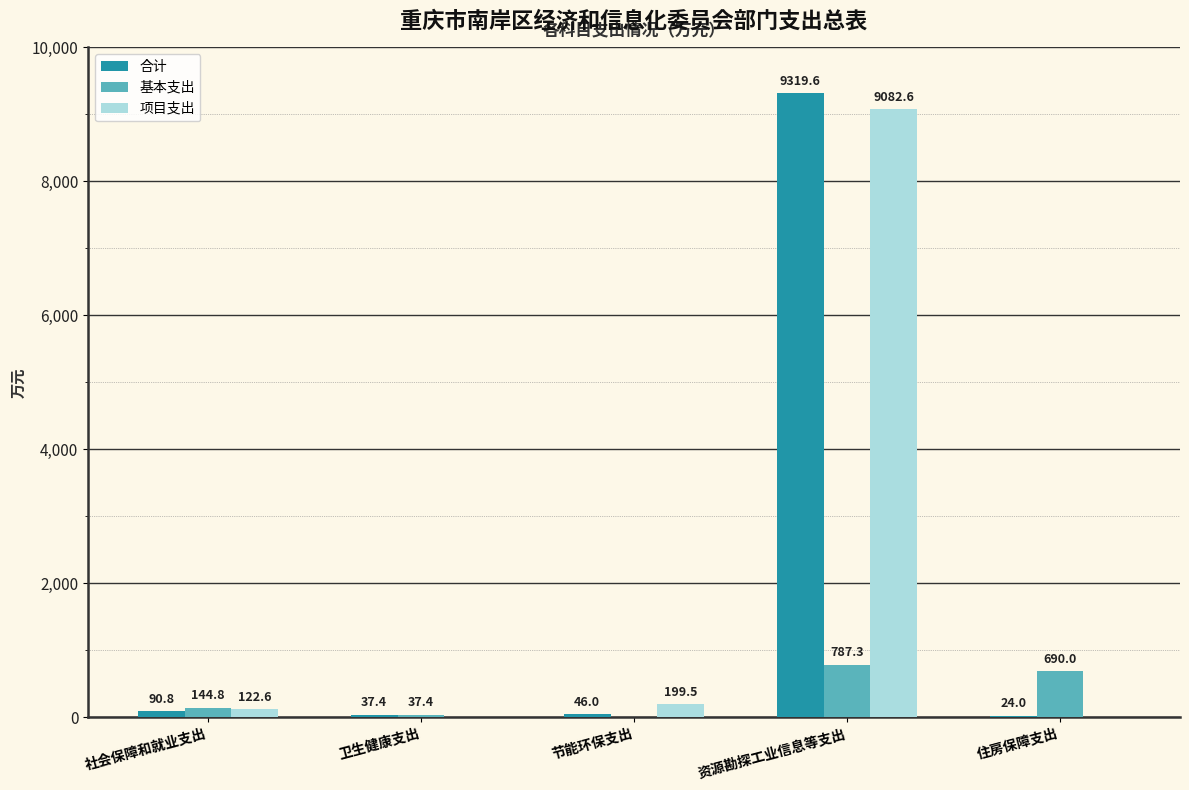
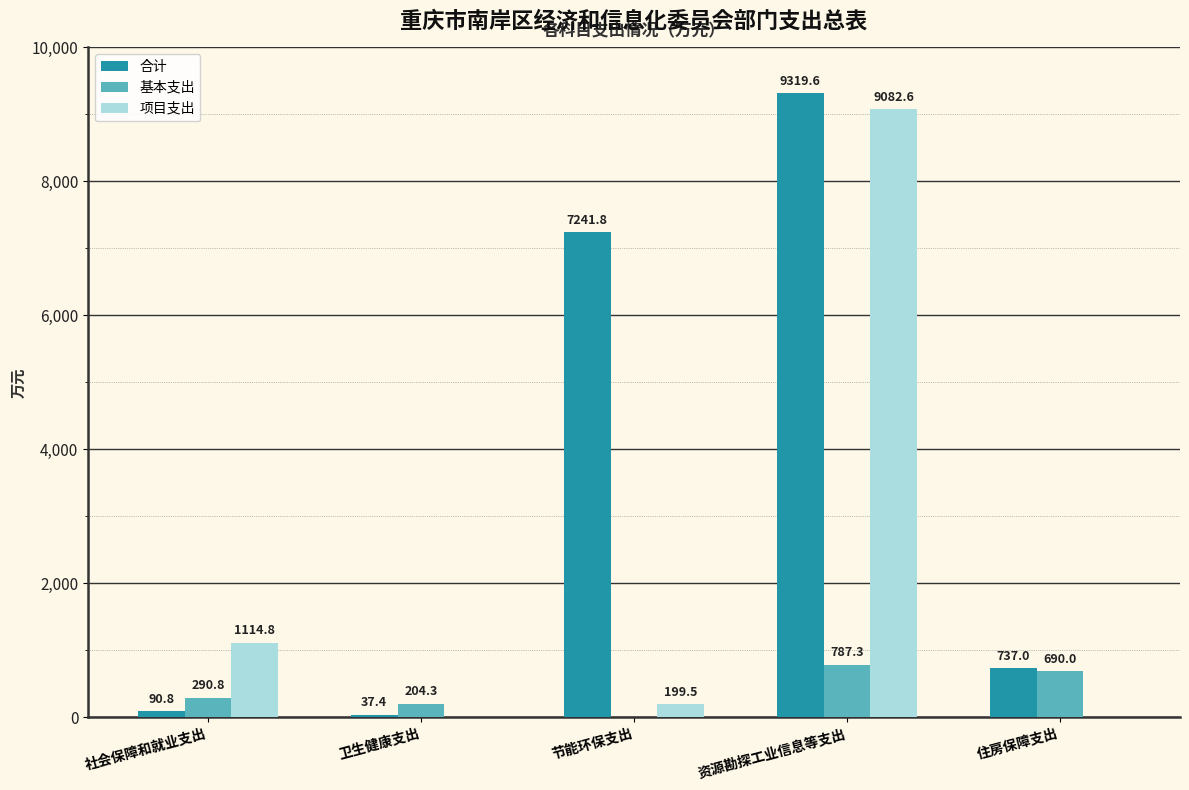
基本支出, 社会保障和就业支出: 144.8 -> 290.8
项目支出, 社会保障和就业支出: 122.6 -> 1114.8
基本支出, 卫生健康支出: 37.4 -> 204.3
合计, 节能环保支出: 46.0 -> 7241.8
合计, 住房保障支出: 24.0 -> 737.0
